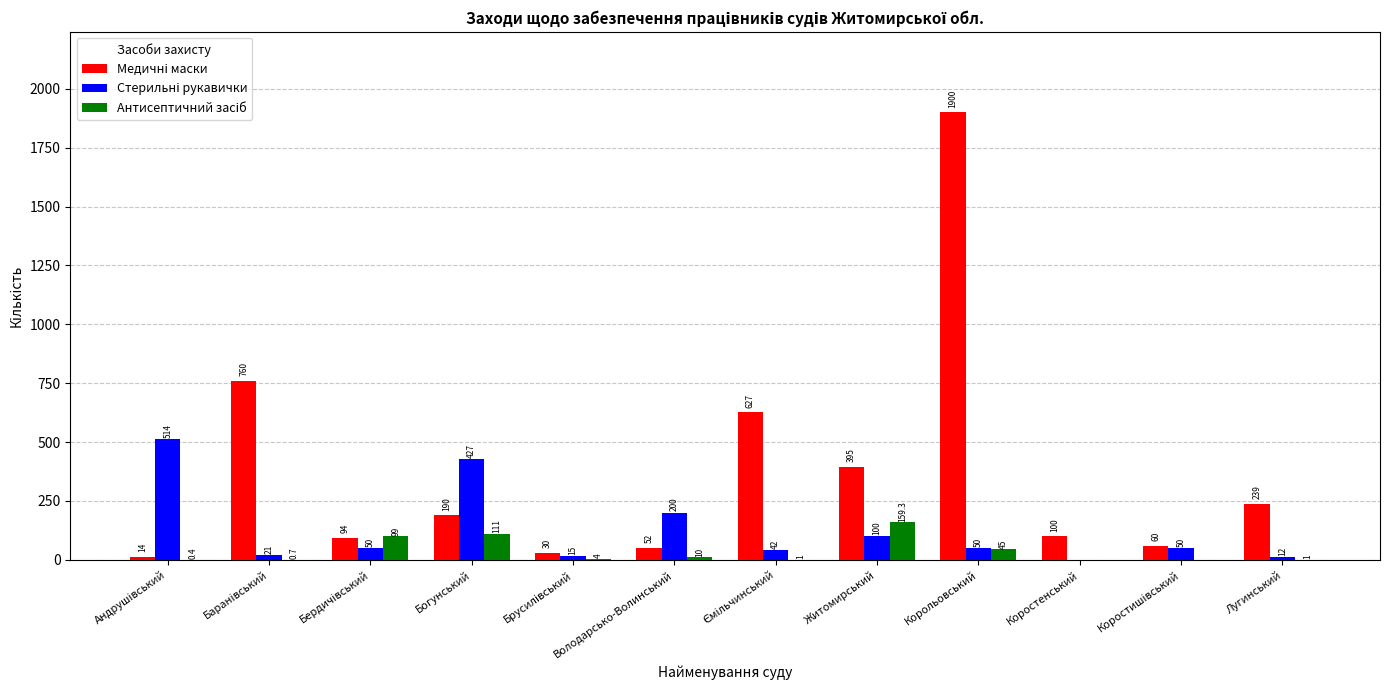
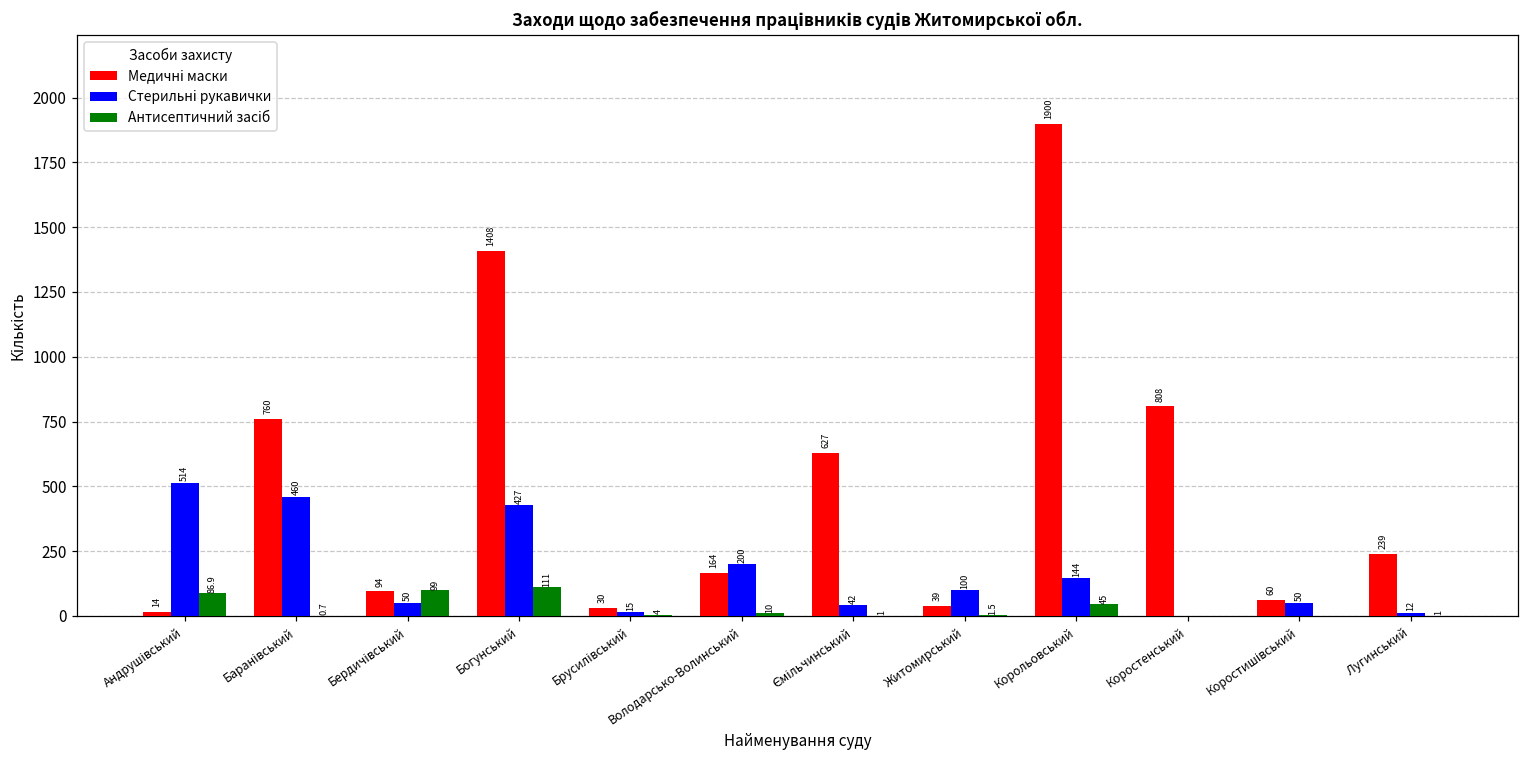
Антисептичний засіб, Андрушівський: 0.4 -> 86.9
Стерильні рукавички, Баранівський: 21 -> 460
Медичні маски, Богунський: 190 -> 1408
Медичні маски, Володарсько-Волинський: 52 -> 164
Медичні маски, Житомирський: 395 -> 39
Антисептичний засіб, Житомирський: 159.3 -> 1.5
Стерильні рукавички, Корольовський: 50 -> 144
Медичні маски, Коростенський: 100 -> 808
